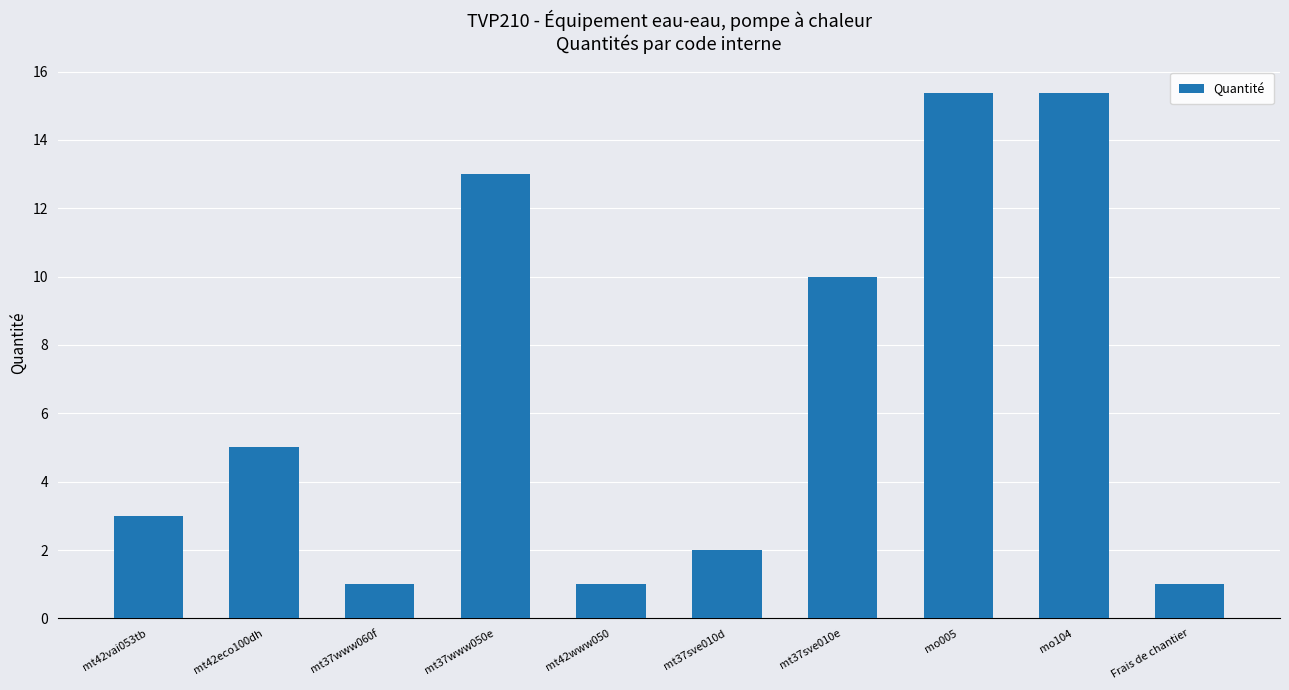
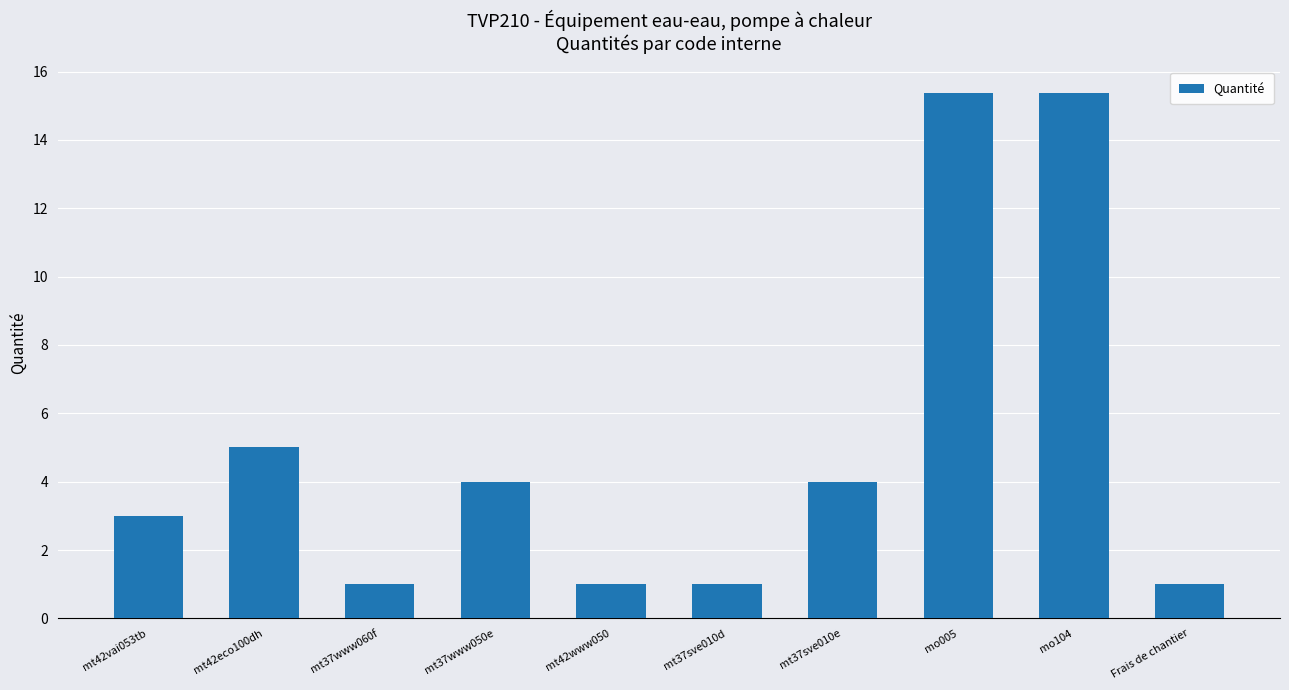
mt37www050e: 13 -> 4
mt37sve010d: 2 -> 1
mt37sve010e: 10 -> 4
